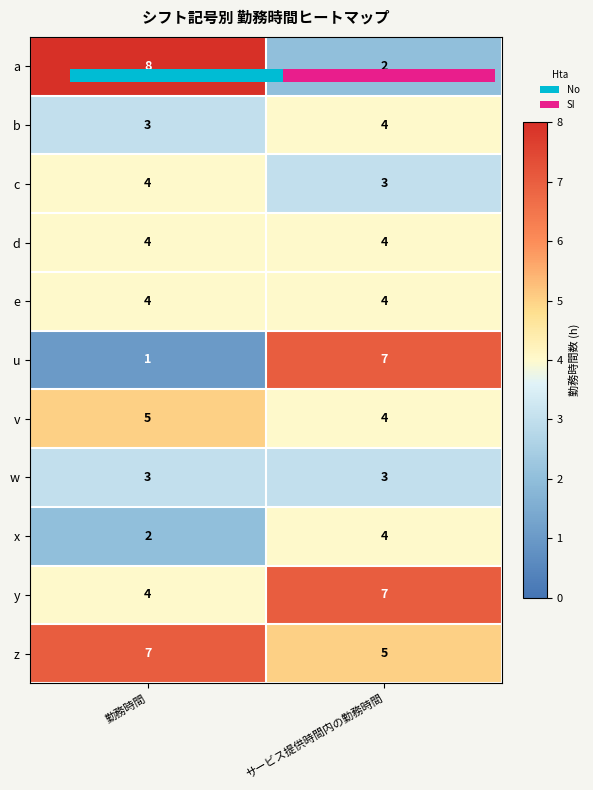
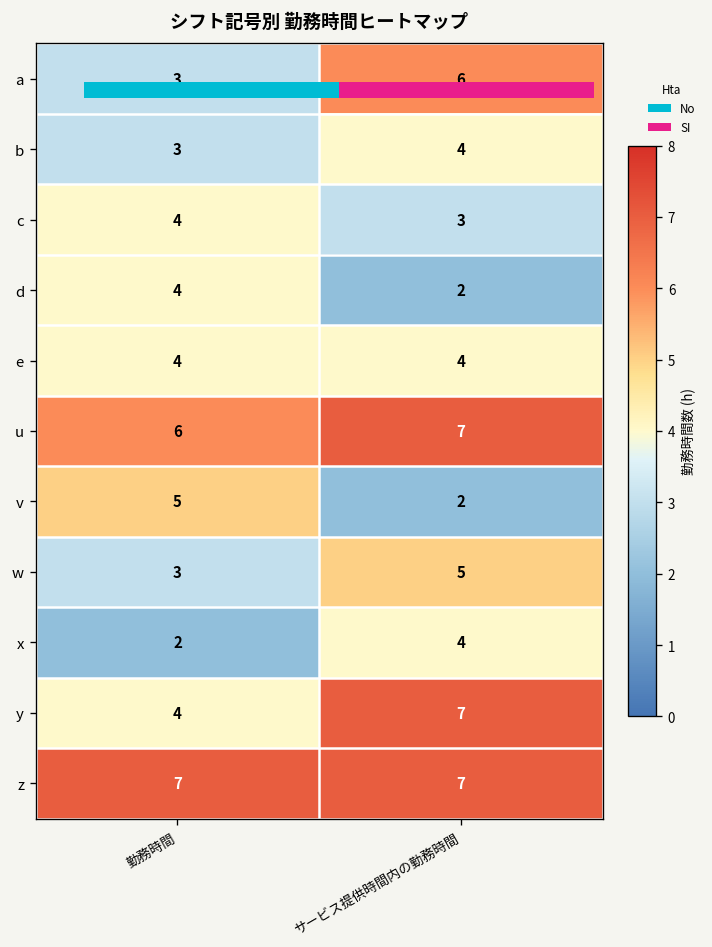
シフト記号別 勤務時間ヒートマップ, a, 勤務時間: 8 -> 3
シフト記号別 勤務時間ヒートマップ, a, サービス提供時間内の勤務時間: 2 -> 6
シフト記号別 勤務時間ヒートマップ, d, サービス提供時間内の勤務時間: 4 -> 2
シフト記号別 勤務時間ヒートマップ, u, 勤務時間: 1 -> 6
シフト記号別 勤務時間ヒートマップ, v, サービス提供時間内の勤務時間: 4 -> 2
シフト記号別 勤務時間ヒートマップ, w, サービス提供時間内の勤務時間: 3 -> 5
シフト記号別 勤務時間ヒートマップ, z, サービス提供時間内の勤務時間: 5 -> 7
